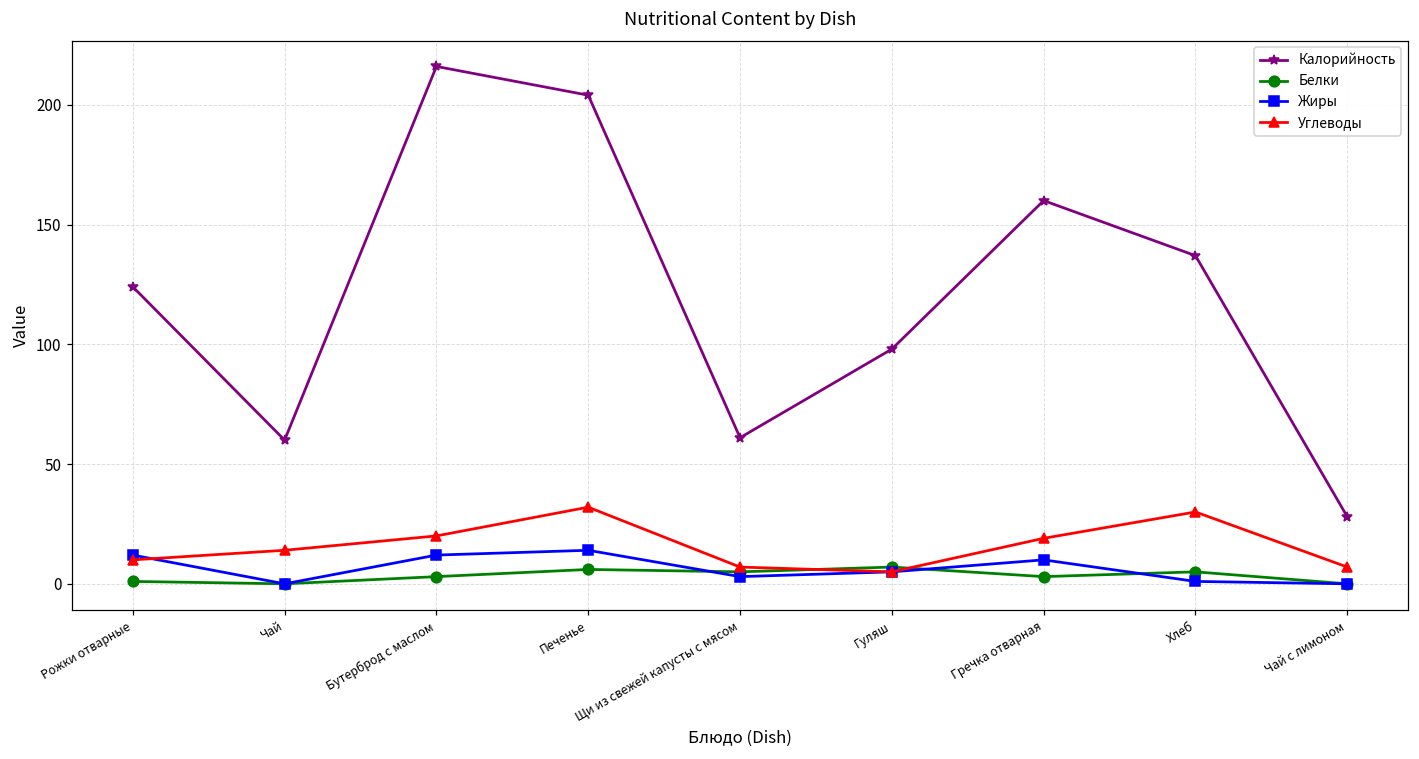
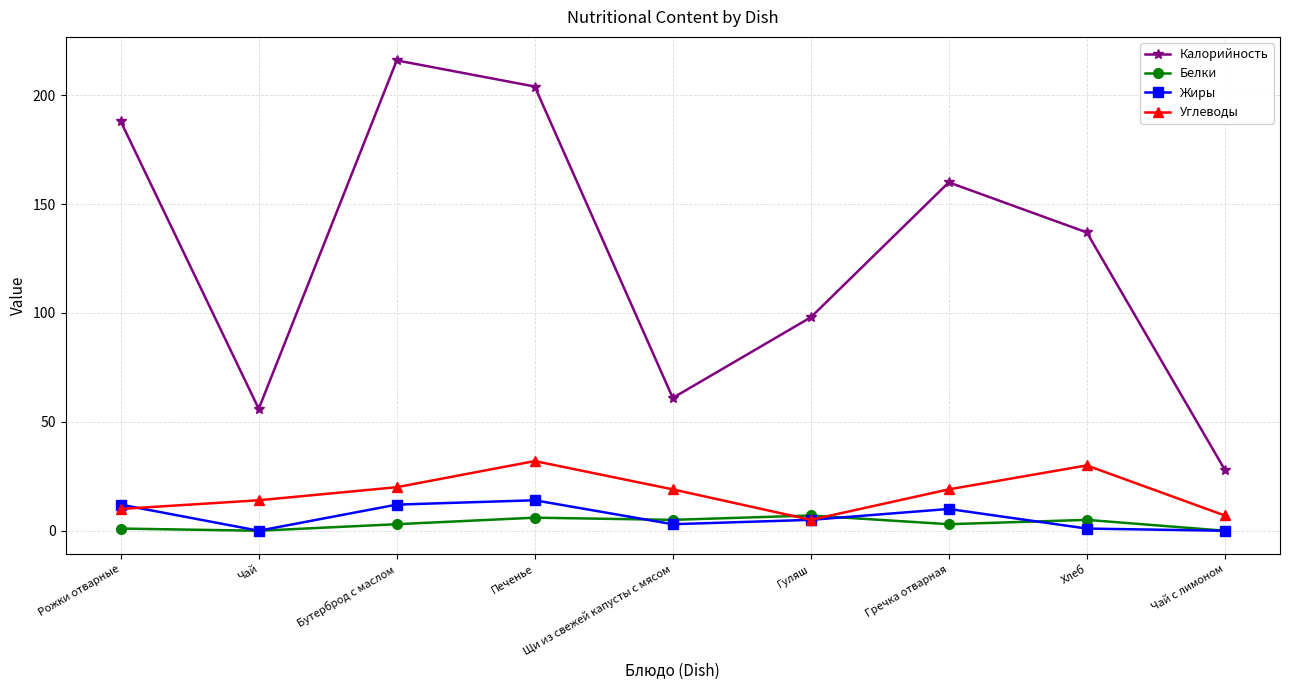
Калорийность, Рожки отварные: 124 -> 188
Калорийность, Чай: 60 -> 56
Углеводы, Щи из свежей капусты с мясом: 7 -> 19
